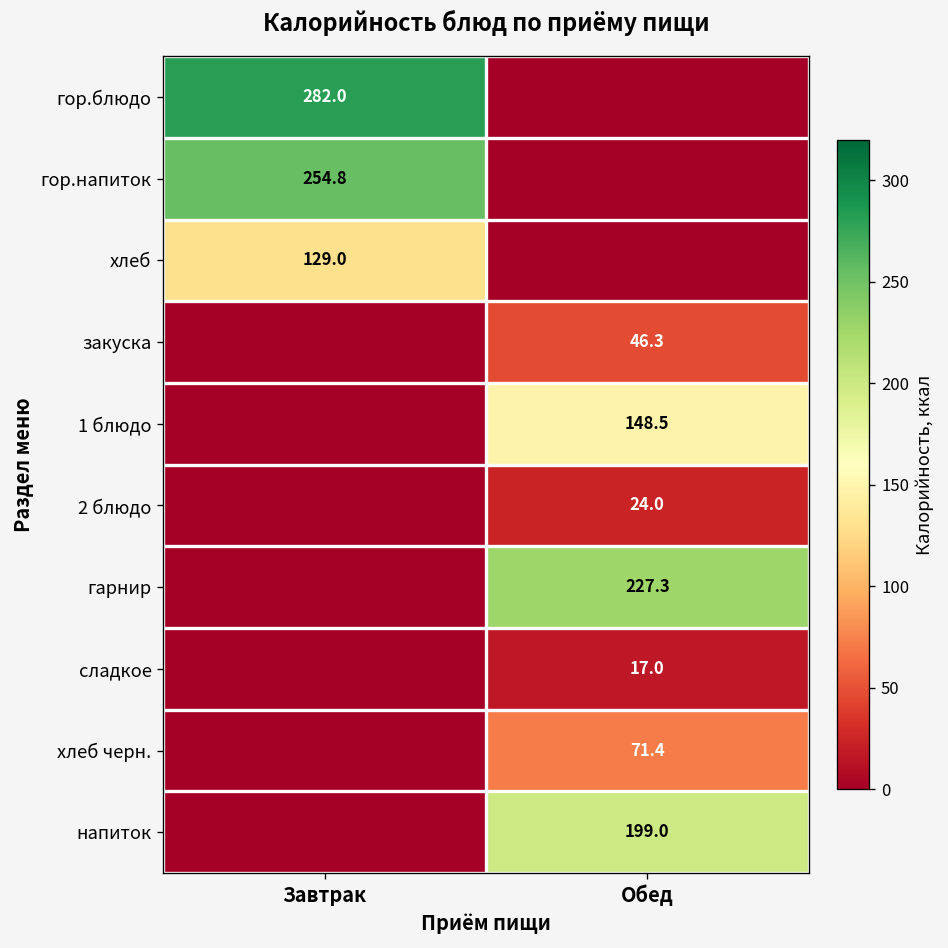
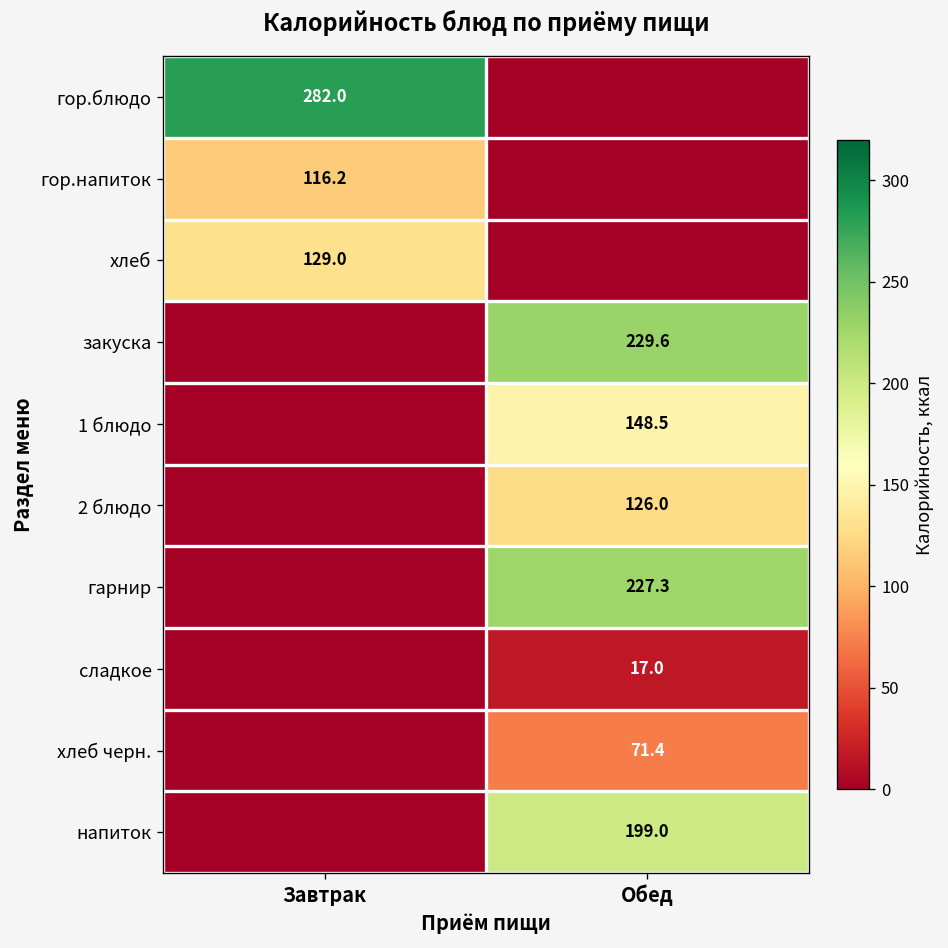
гор.напиток, Завтрак: 254.8 -> 116.2
закуска, Обед: 46.3 -> 229.6
2 блюдо, Обед: 24.0 -> 126.0
